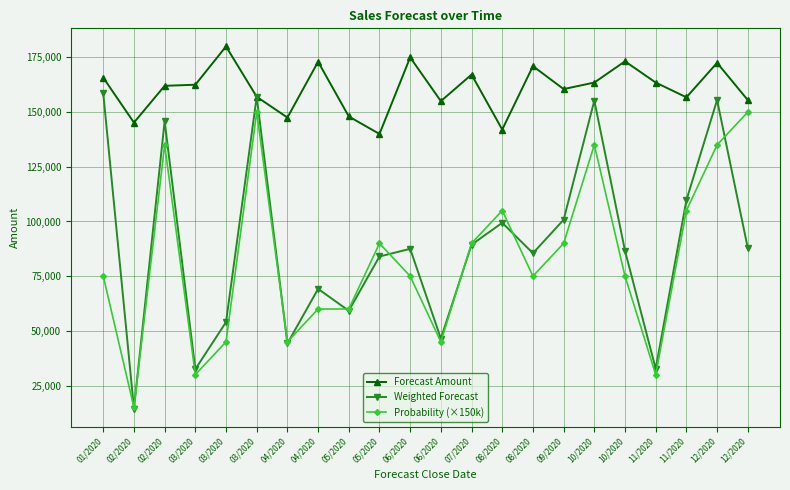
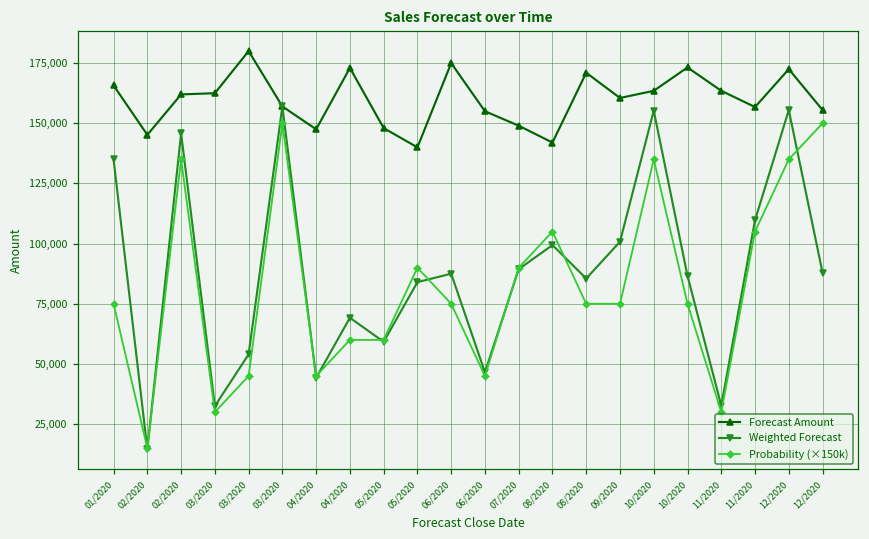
Weighted Forecast, 01/2020: 159,000 -> 135,000
Forecast Amount, 07/2020: 167,000 -> 149,000
Probability (×150k), 09/2020: 90,000 -> 75,000
